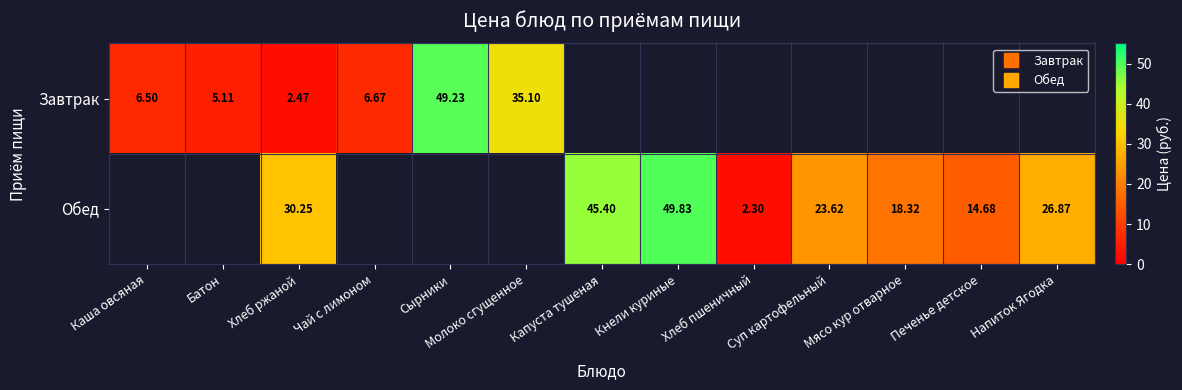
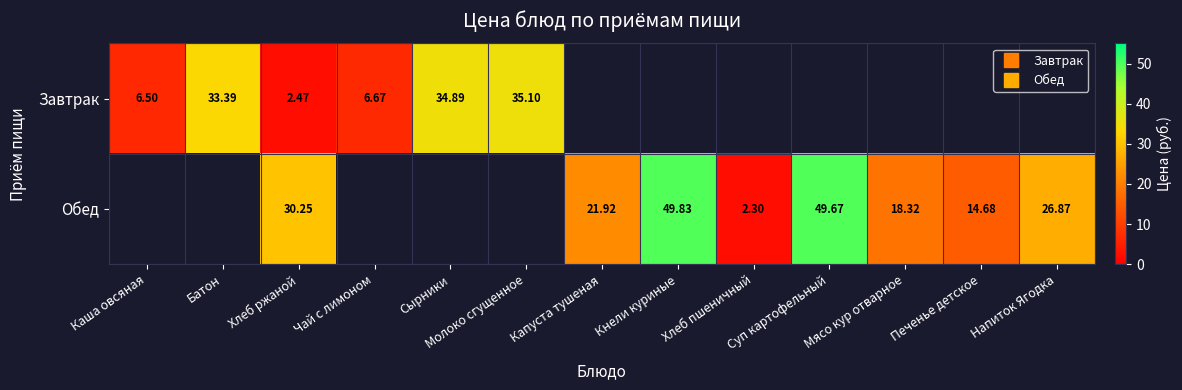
Завтрак, Батон: 5.11 -> 33.39
Завтрак, Сырники: 49.23 -> 34.89
Обед, Капуста тушеная: 45.40 -> 21.92
Обед, Суп картофельный: 23.62 -> 49.67
